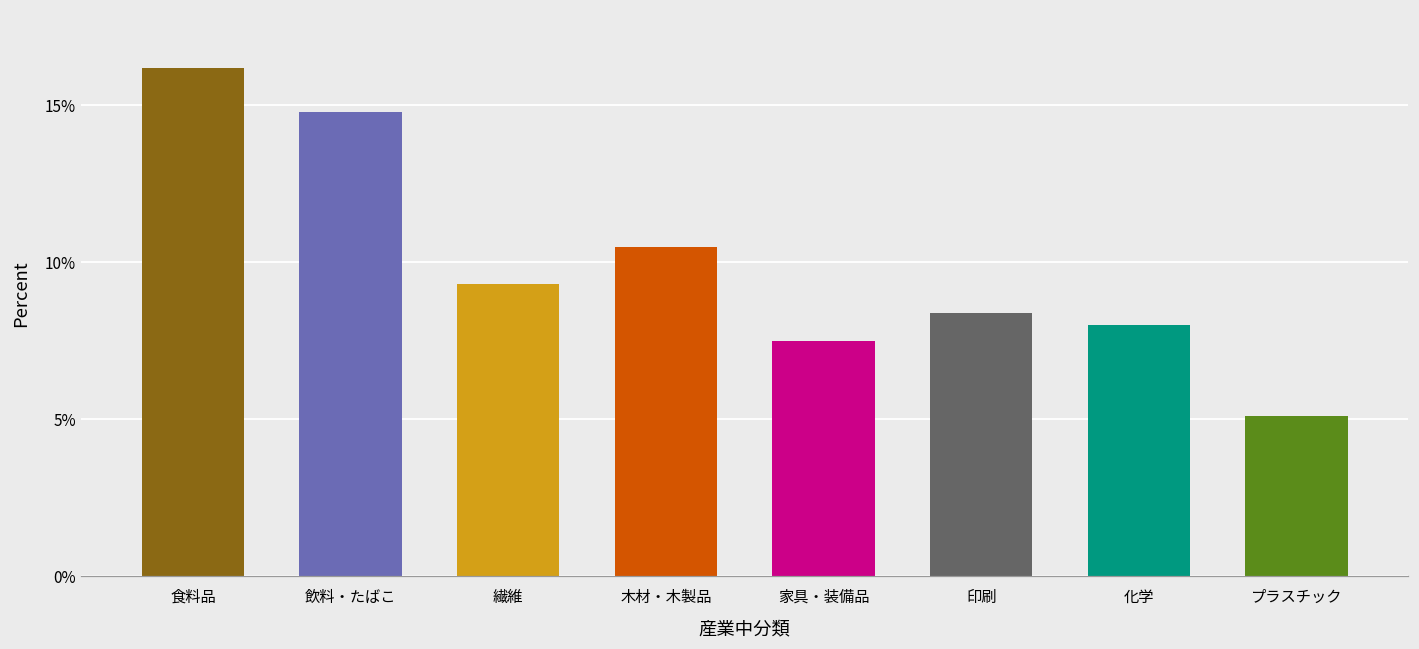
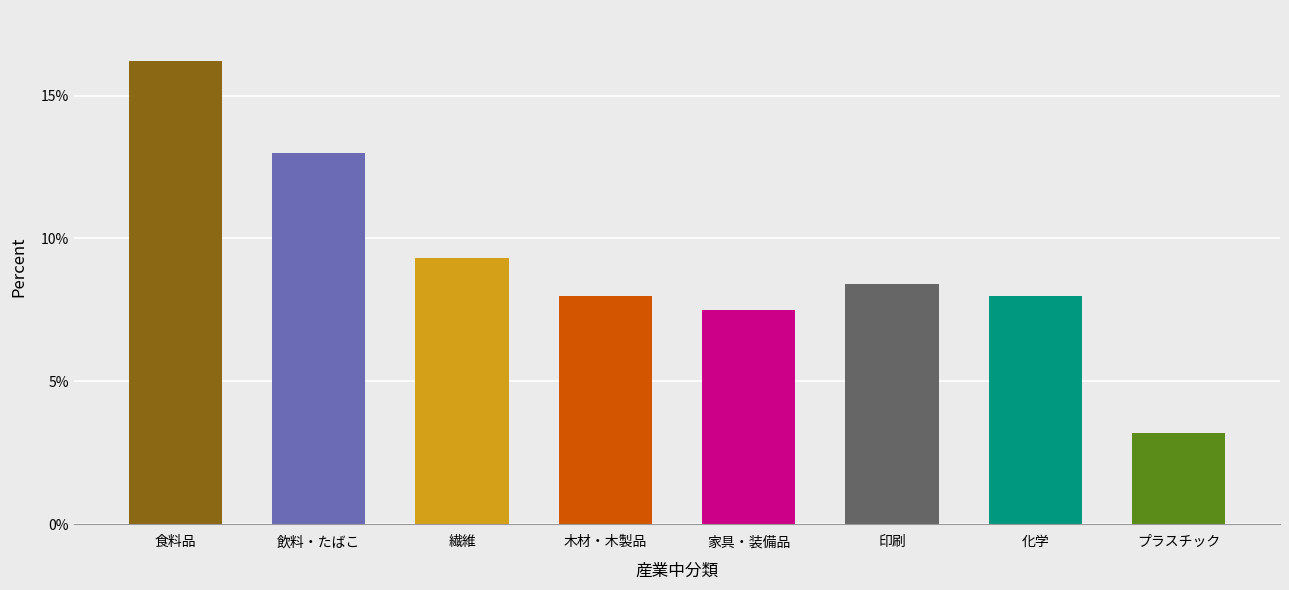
飲料・たばこ: 14.8% -> 13.0%
木材・木製品: 10.5% -> 8.0%
プラスチック: 5.1% -> 3.2%
